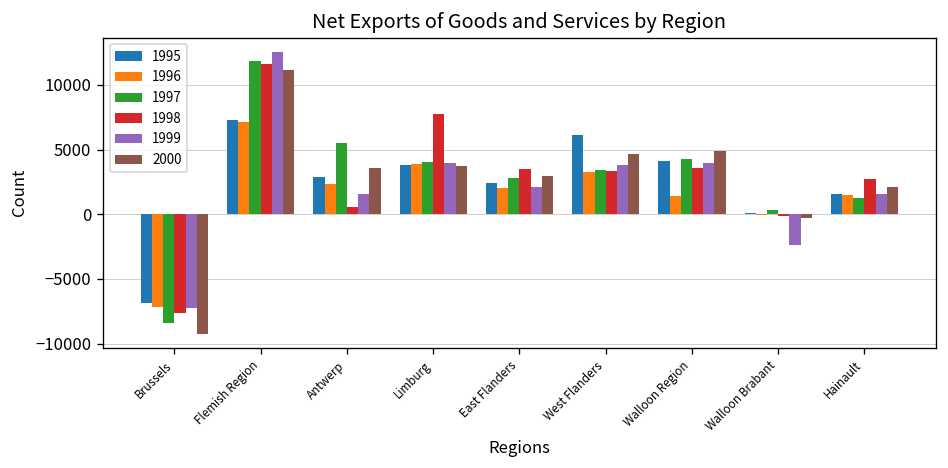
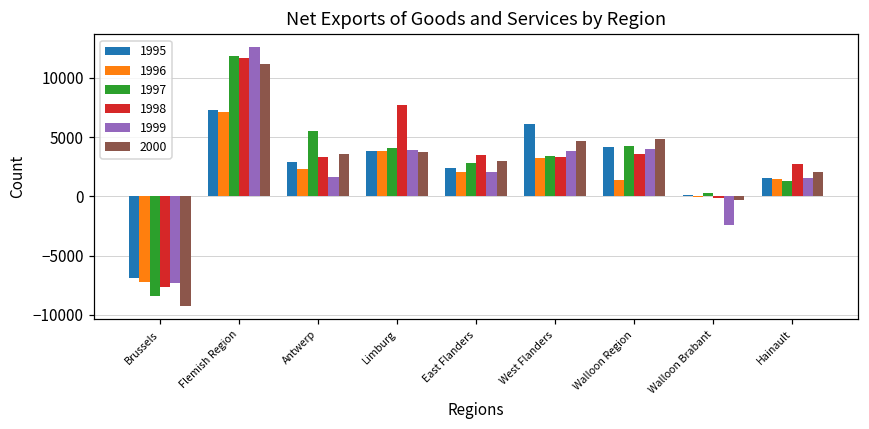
1998, Antwerp: 600 -> 3300
